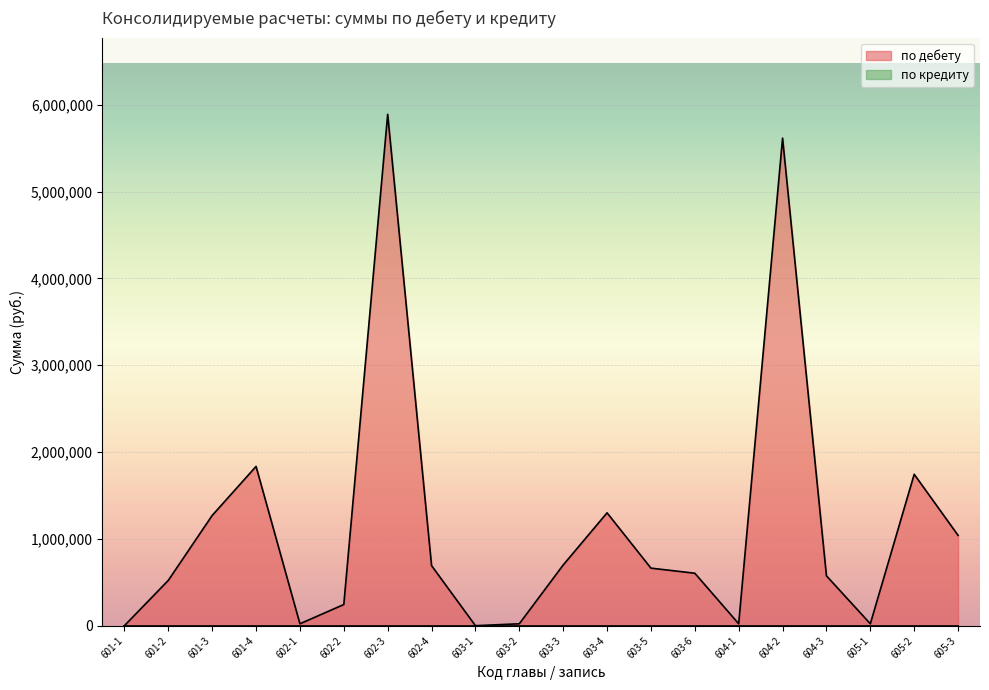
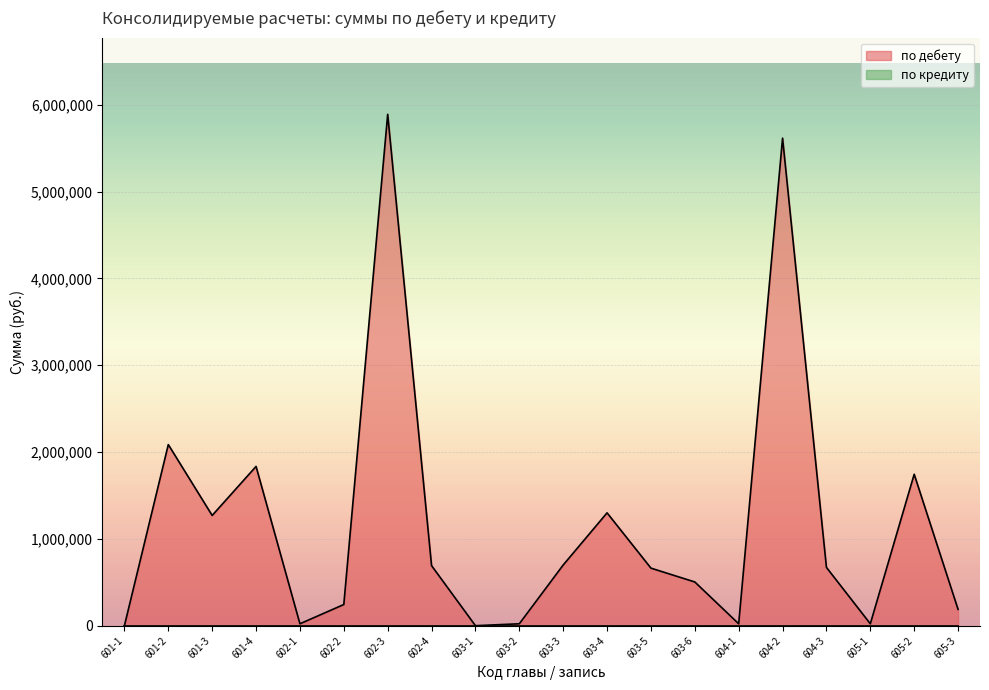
по дебету, 601-2: 500,000 -> 2,100,000
по дебету, 603-6: 600,000 -> 500,000
по дебету, 604-3: 600,000 -> 700,000
по дебету, 605-3: 1,000,000 -> 200,000
